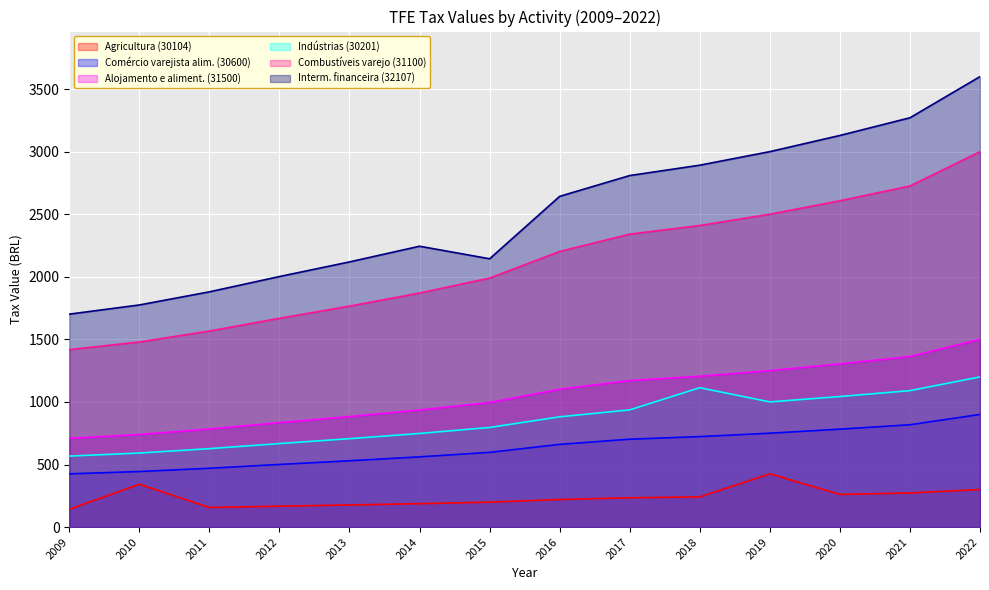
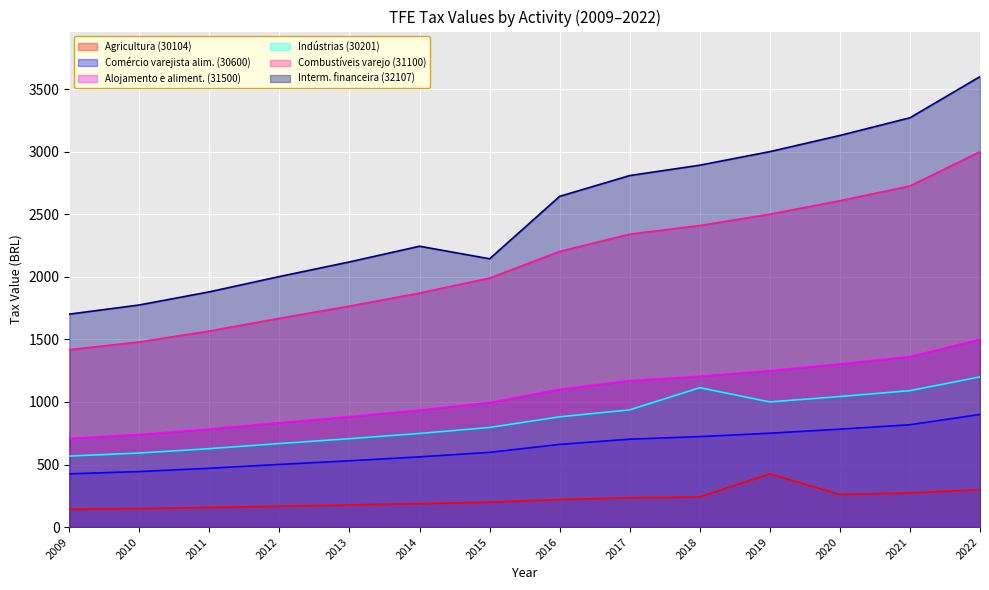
Agricultura (30104), 2010: 340 -> 150
